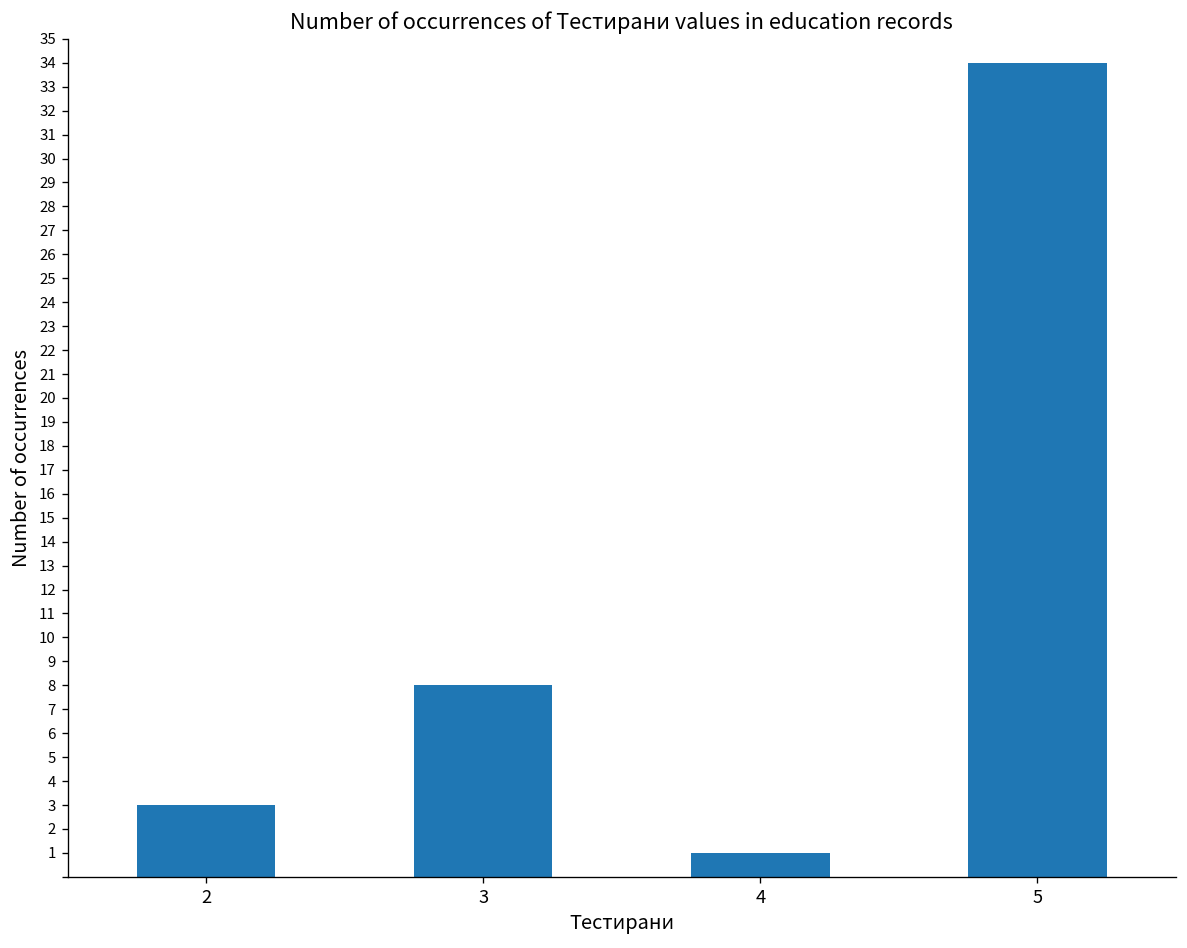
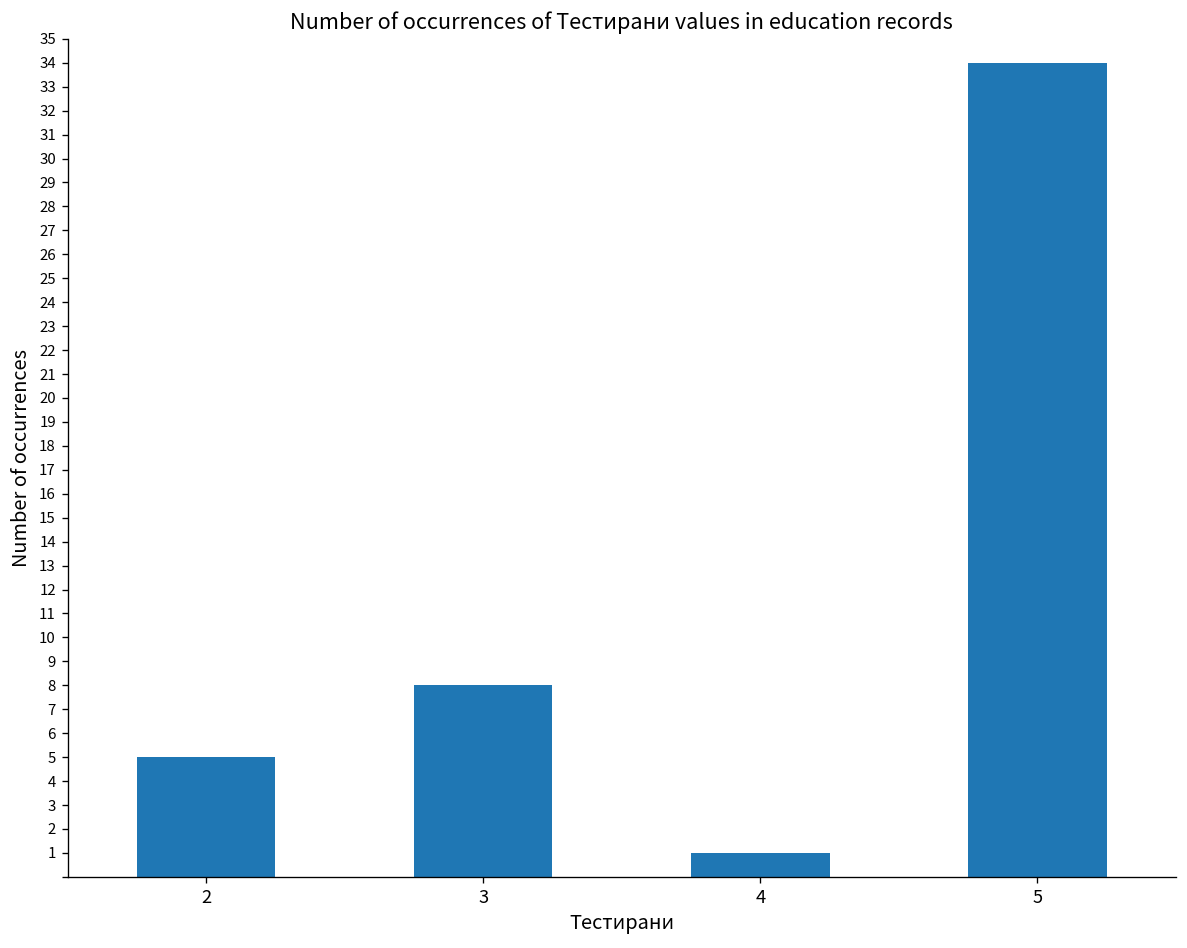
2: 3 -> 5
